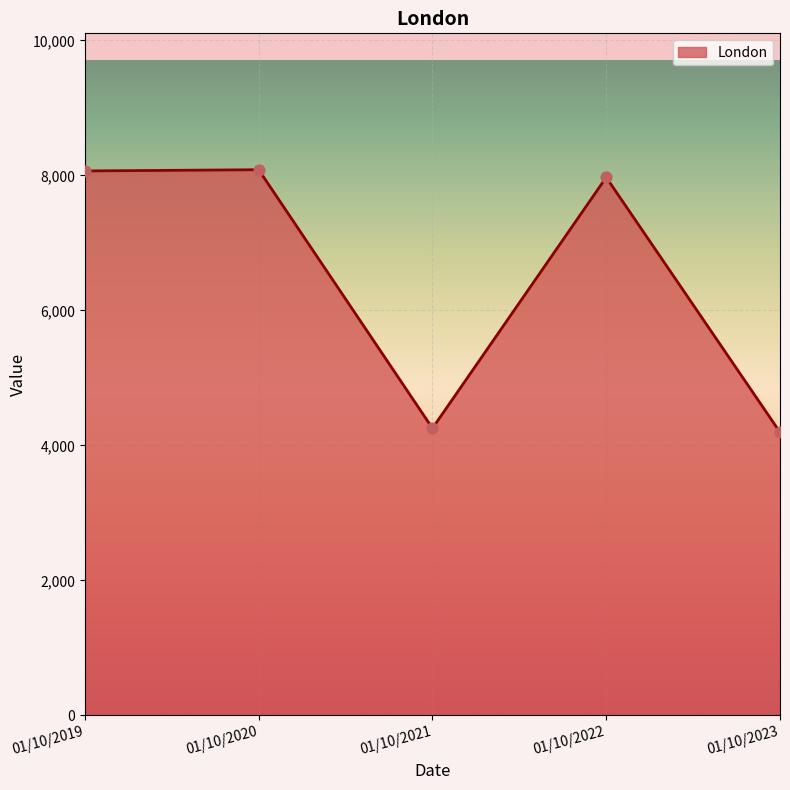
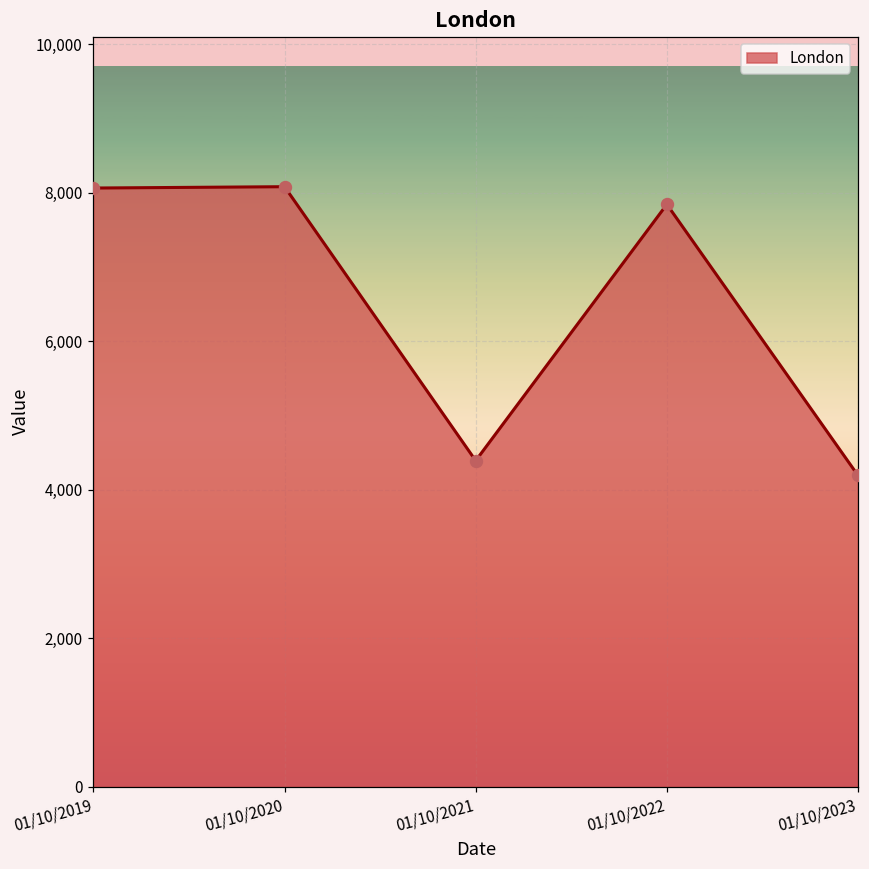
01/10/2021: 4,300 -> 4,400
01/10/2022: 8,000 -> 7,800
